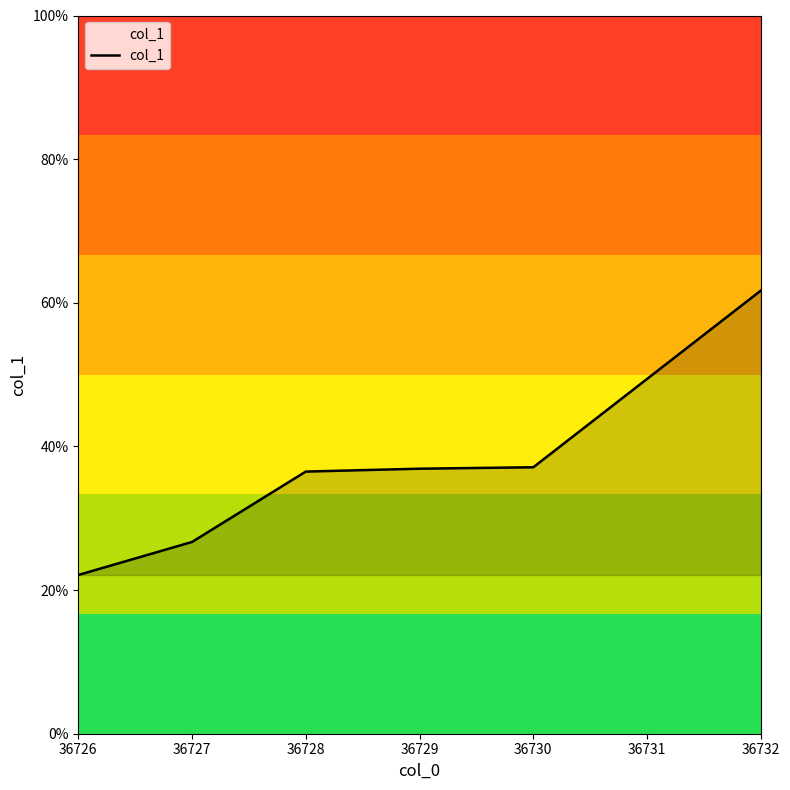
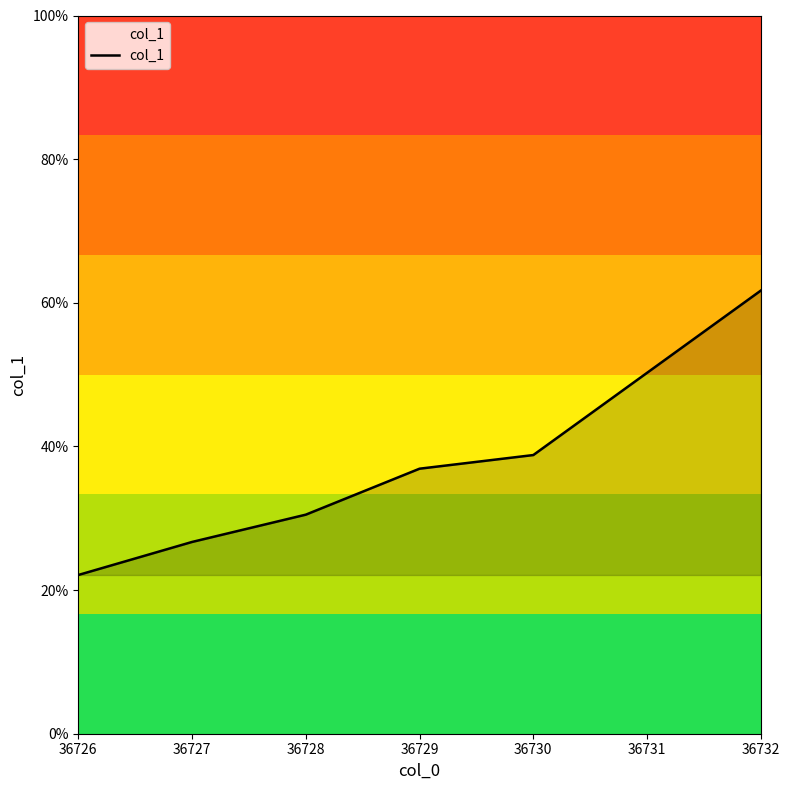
36728: 37% -> 31%
36730: 37% -> 39%
